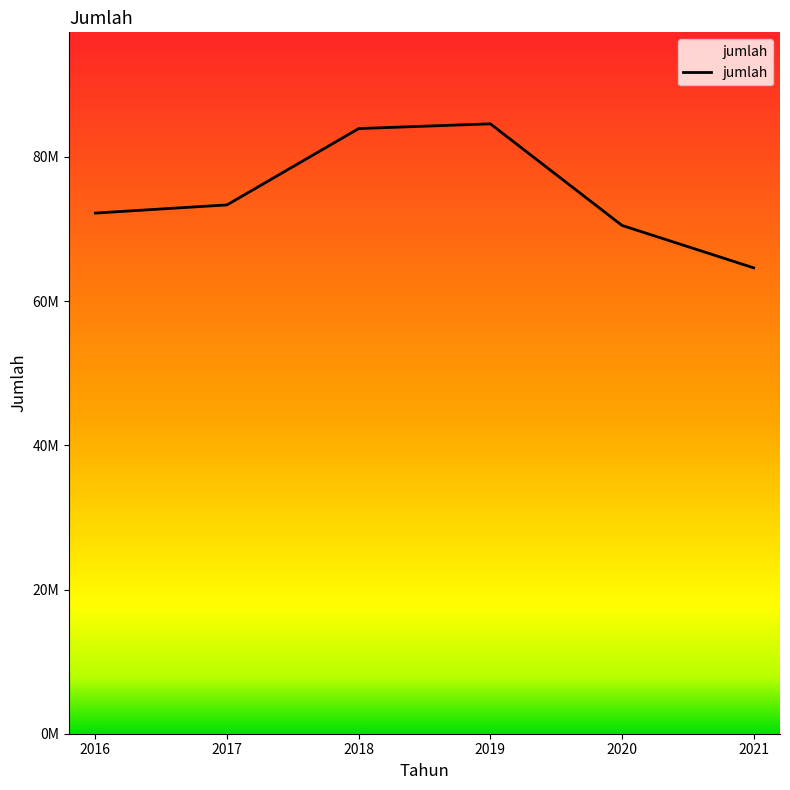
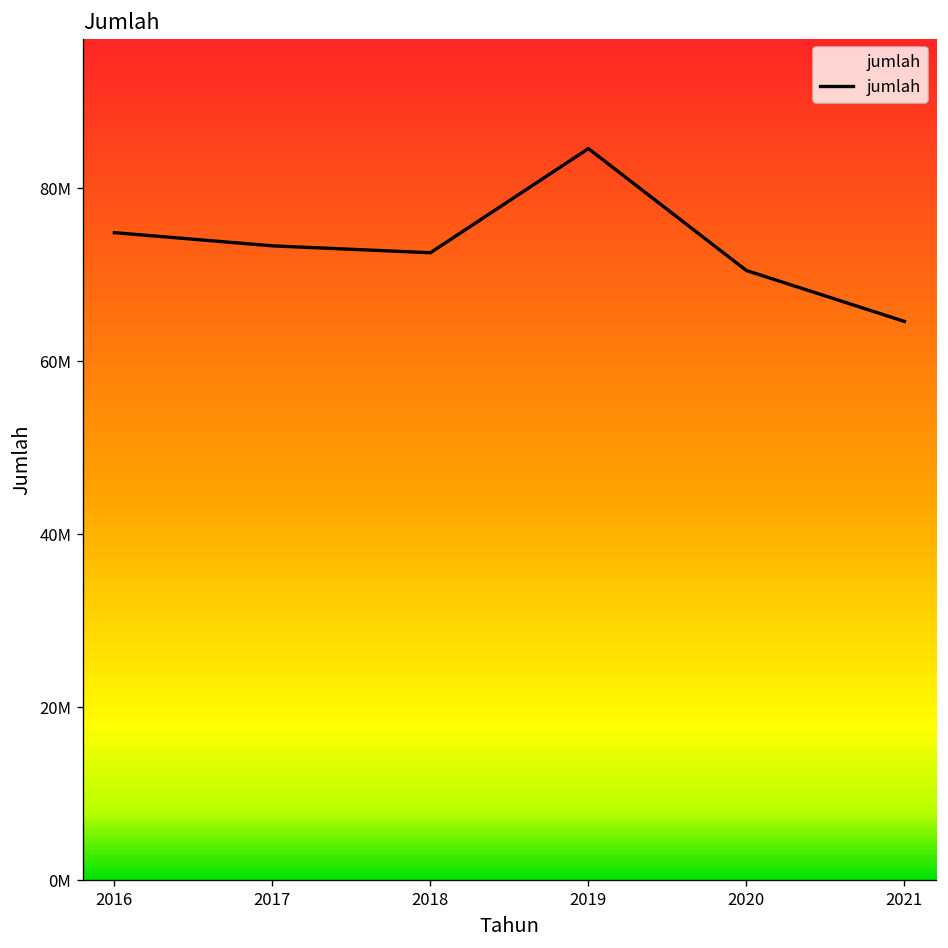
2016: 72000000 -> 75000000
2018: 84000000 -> 73000000
